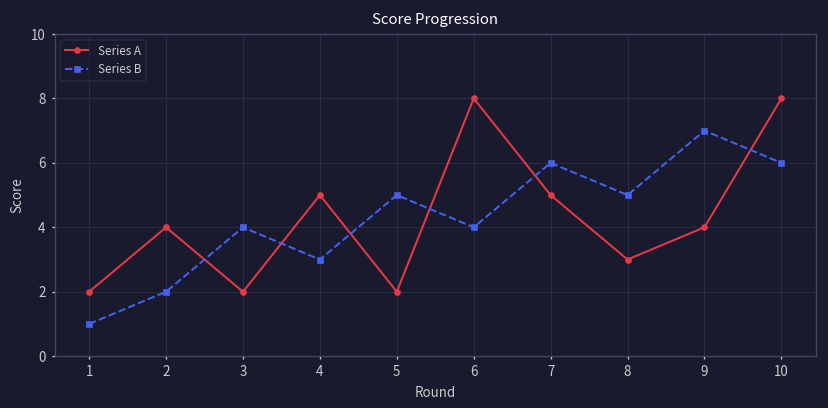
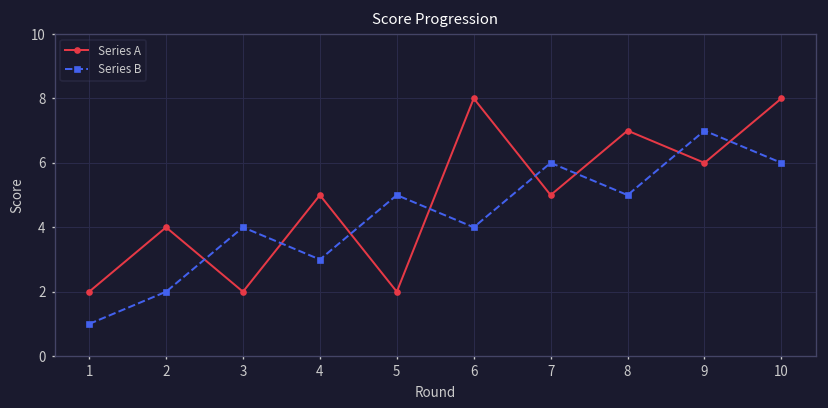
Series A, 8: 3 -> 7
Series A, 9: 4 -> 6
